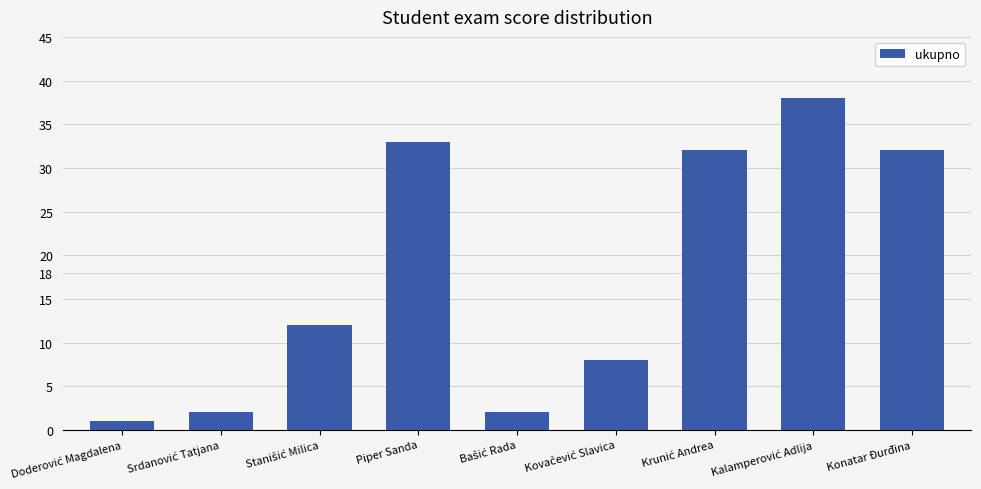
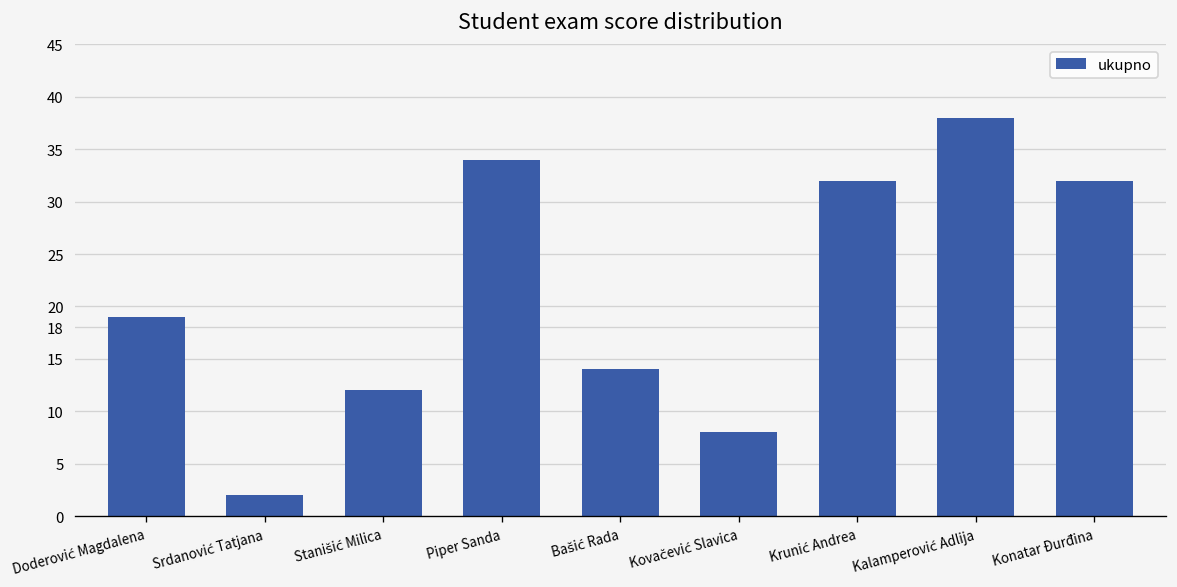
Doderović Magdalena: 1 -> 19
Piper Sanda: 33 -> 34
Bašić Rada: 2 -> 14
